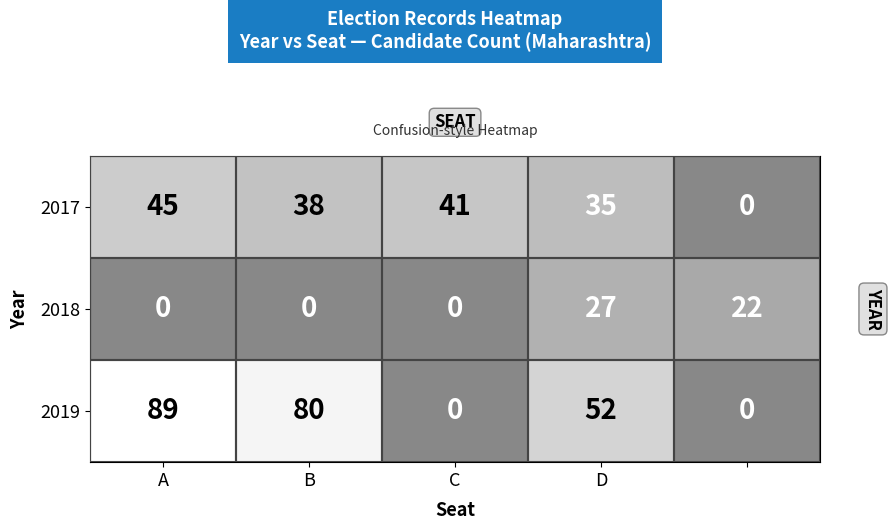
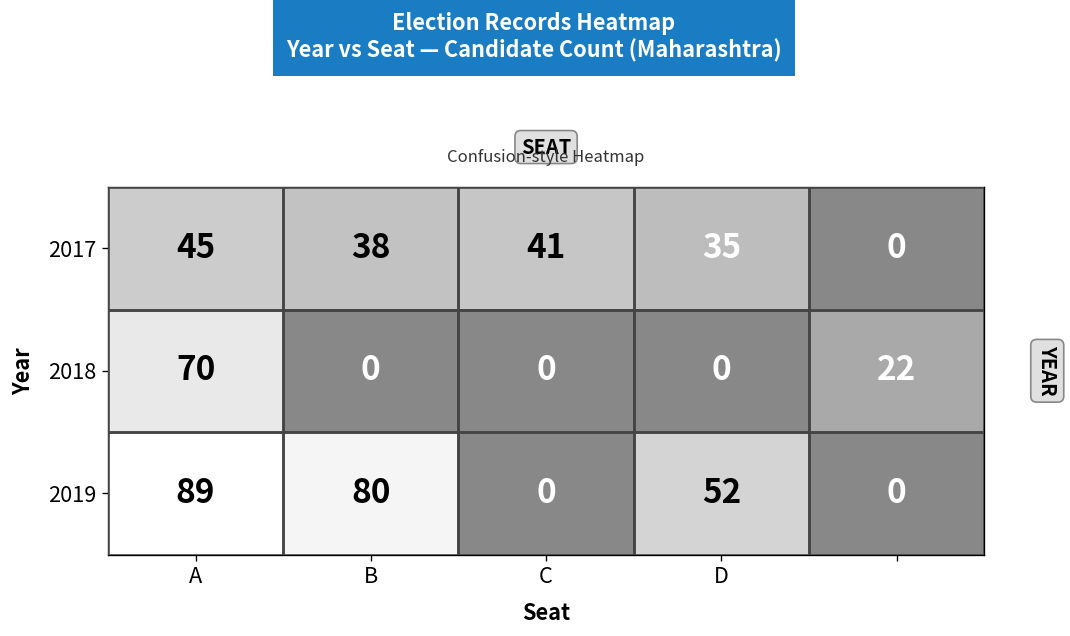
2018, A: 0 -> 70
2018, D: 27 -> 0
